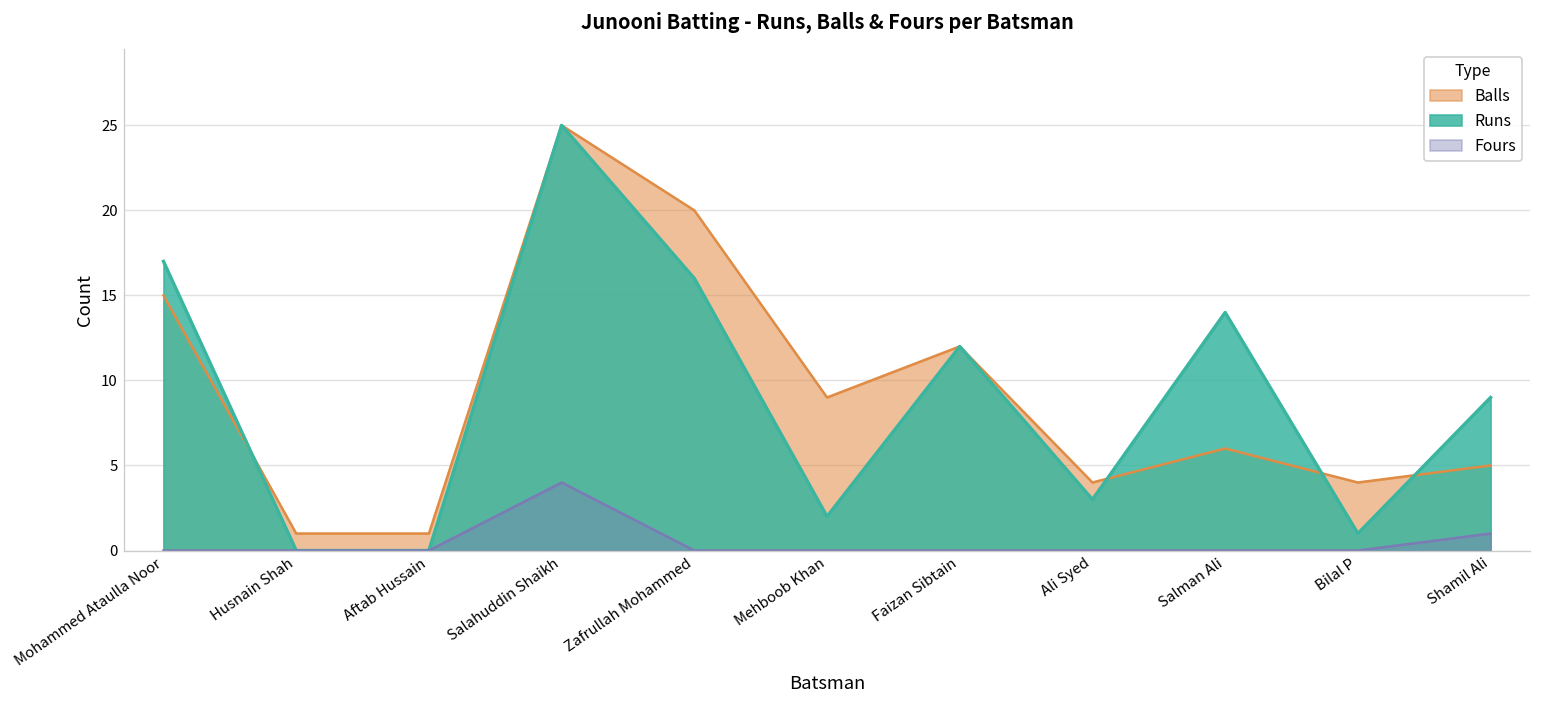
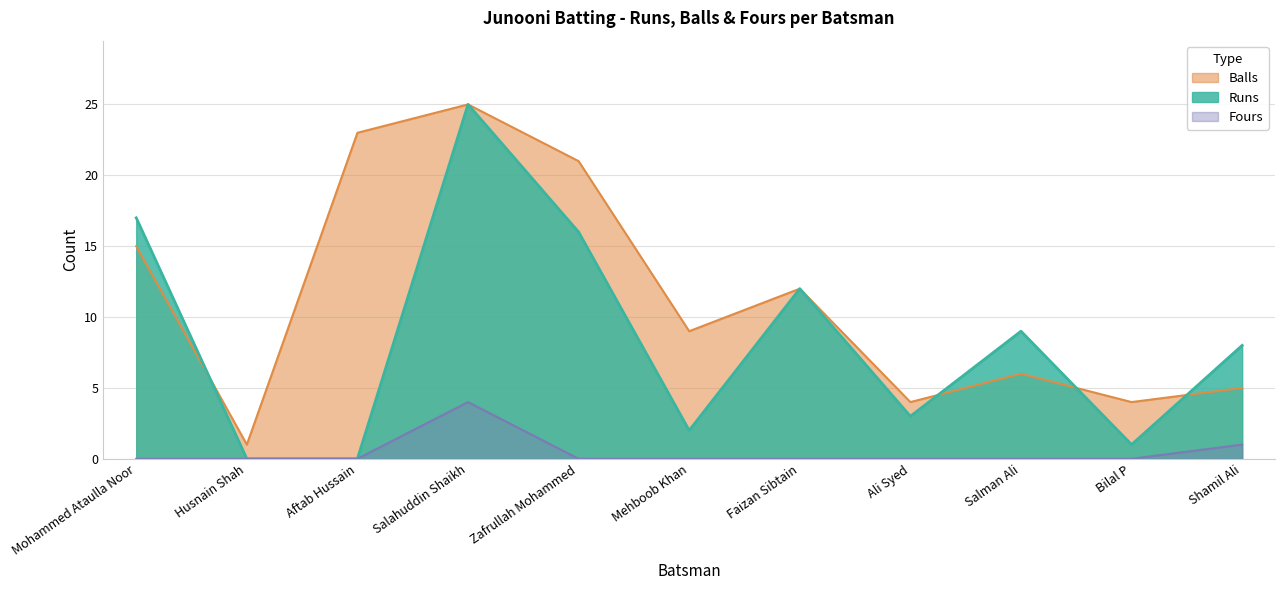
Balls, Aftab Hussain: 1 -> 23
Balls, Zafrullah Mohammed: 20 -> 21
Runs, Salman Ali: 14 -> 9
Runs, Shamil Ali: 9 -> 8
